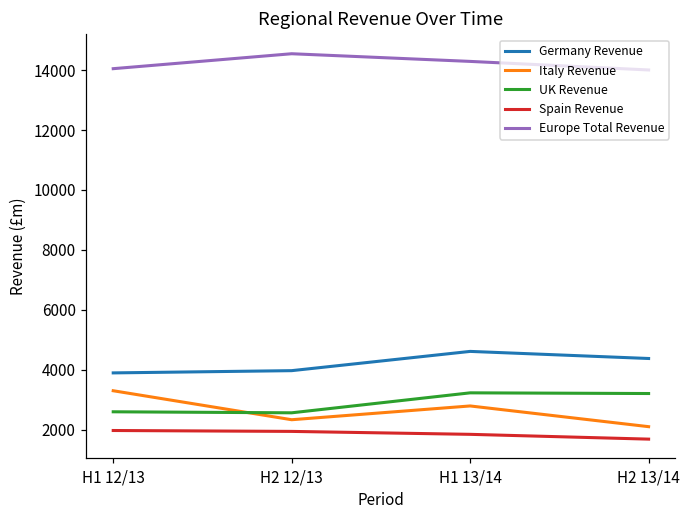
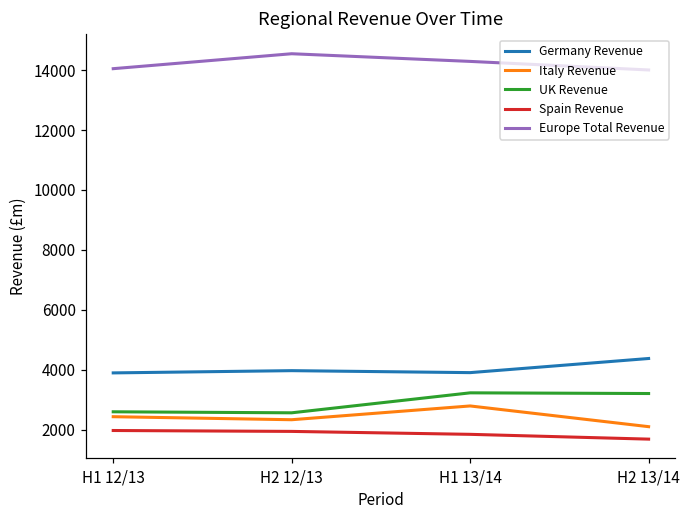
Italy Revenue, H1 12/13: 3300 -> 2400
Germany Revenue, H1 13/14: 4600 -> 3900
